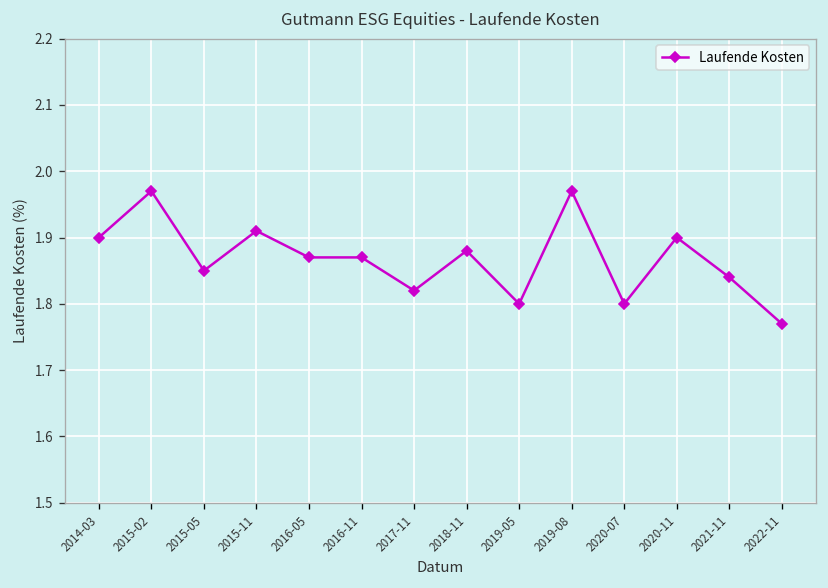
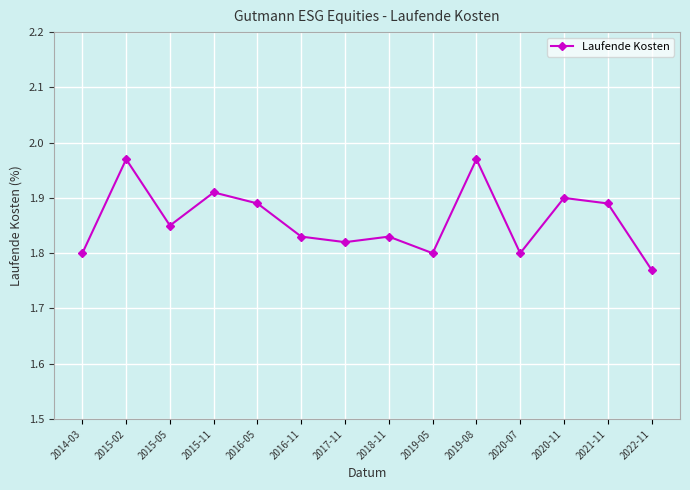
2014-03: 1.9 -> 1.8
2016-05: 1.87 -> 1.89
2016-11: 1.87 -> 1.83
2018-11: 1.88 -> 1.83
2021-11: 1.84 -> 1.89
